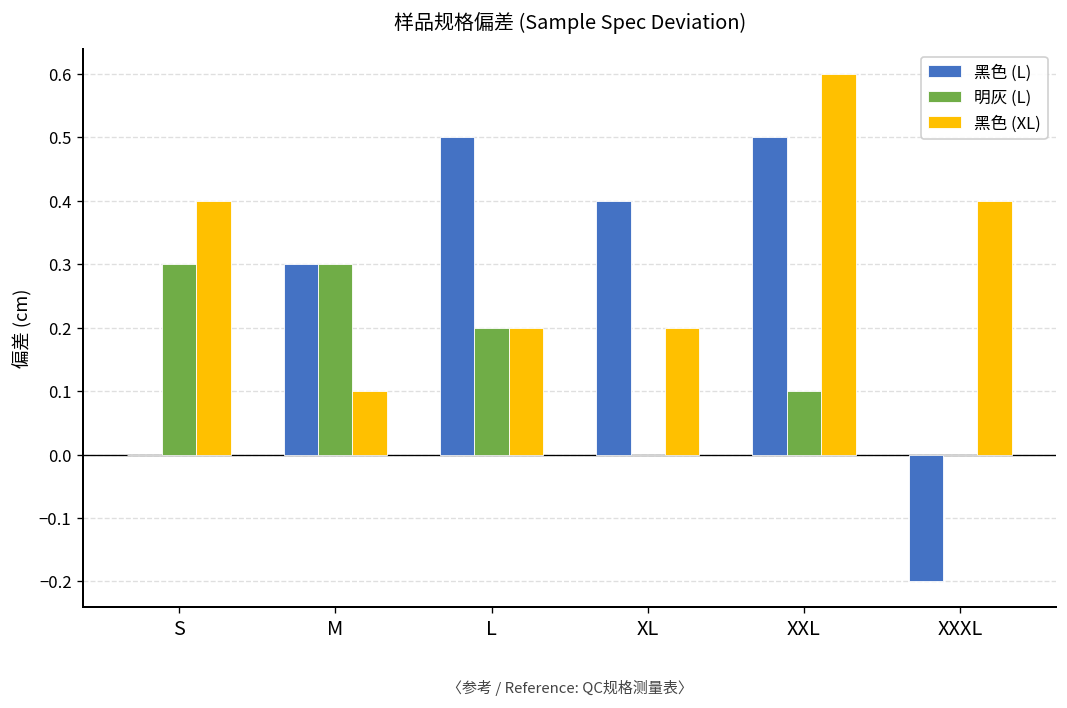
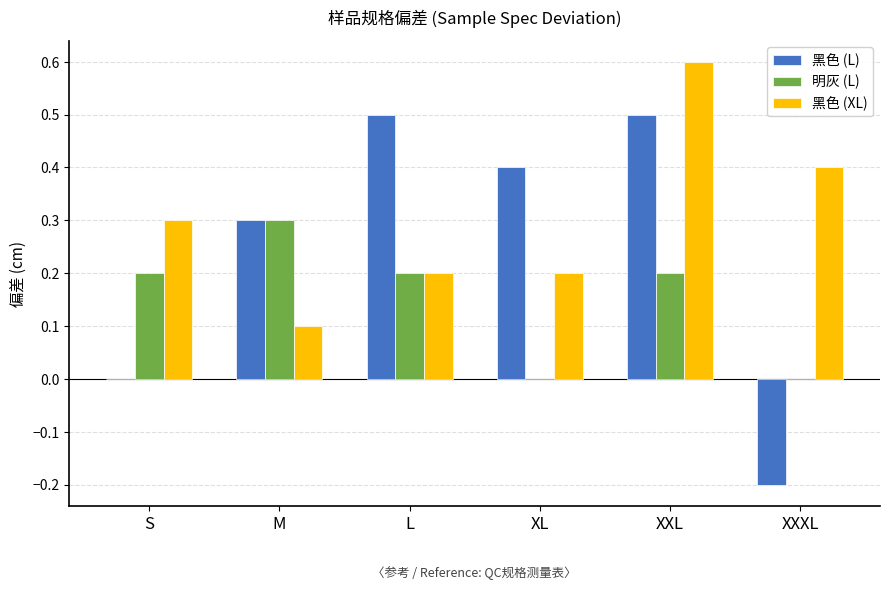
明灰 (L), S: 0.3 -> 0.2
黑色 (XL), S: 0.4 -> 0.3
明灰 (L), XXL: 0.1 -> 0.2
